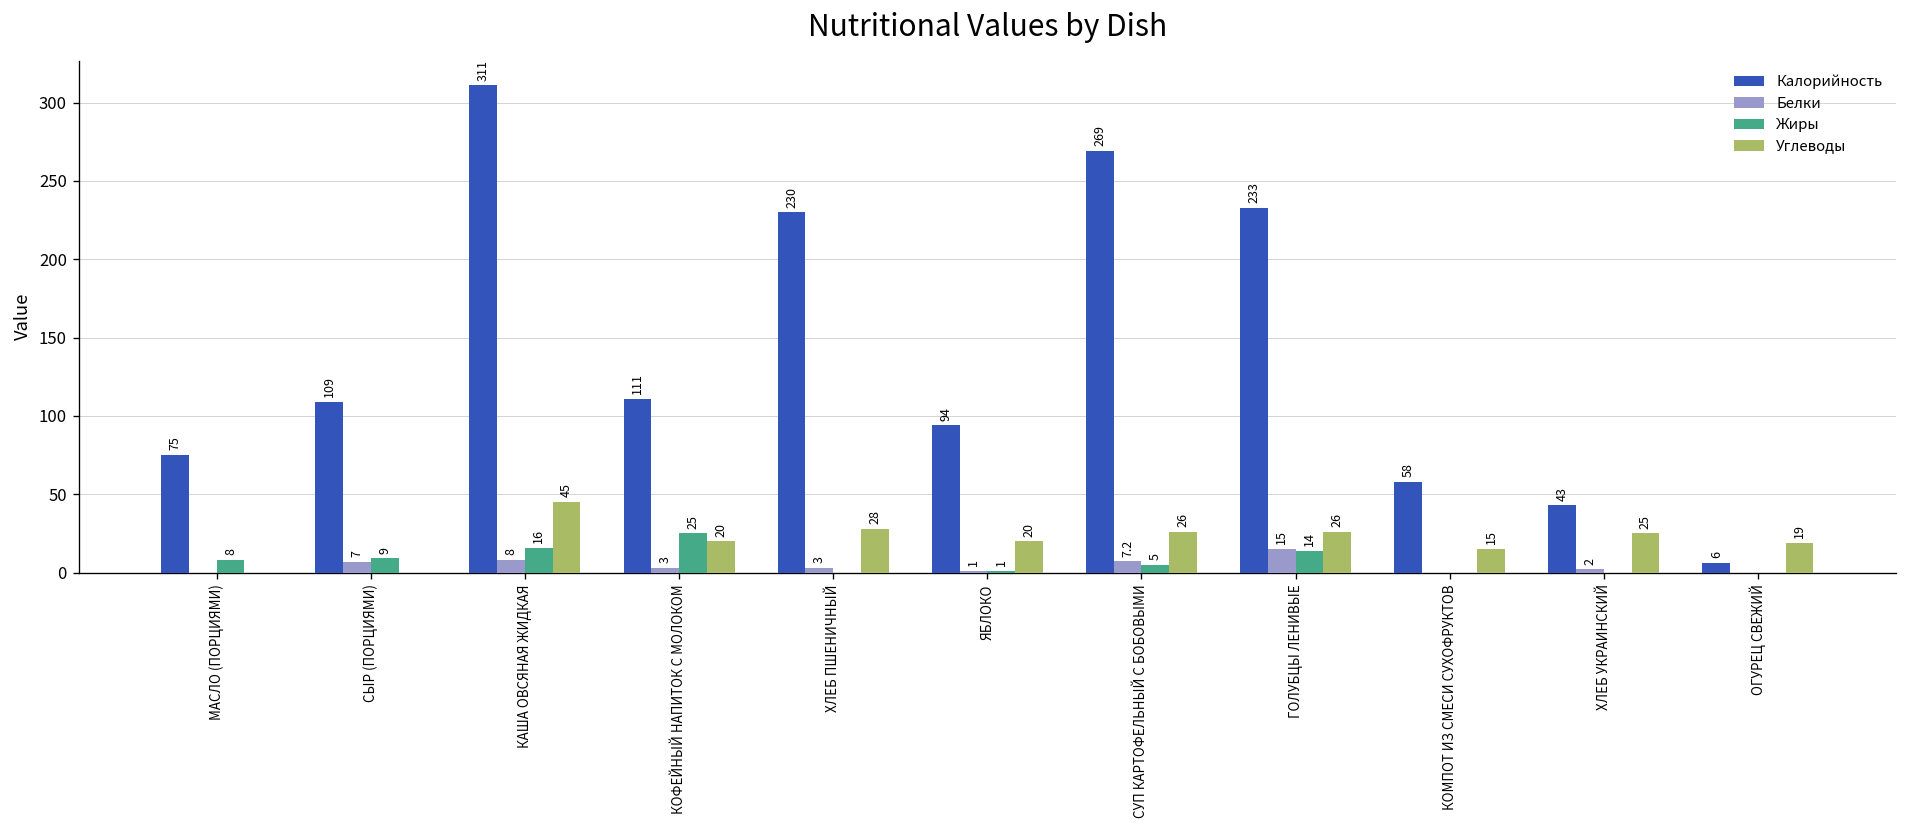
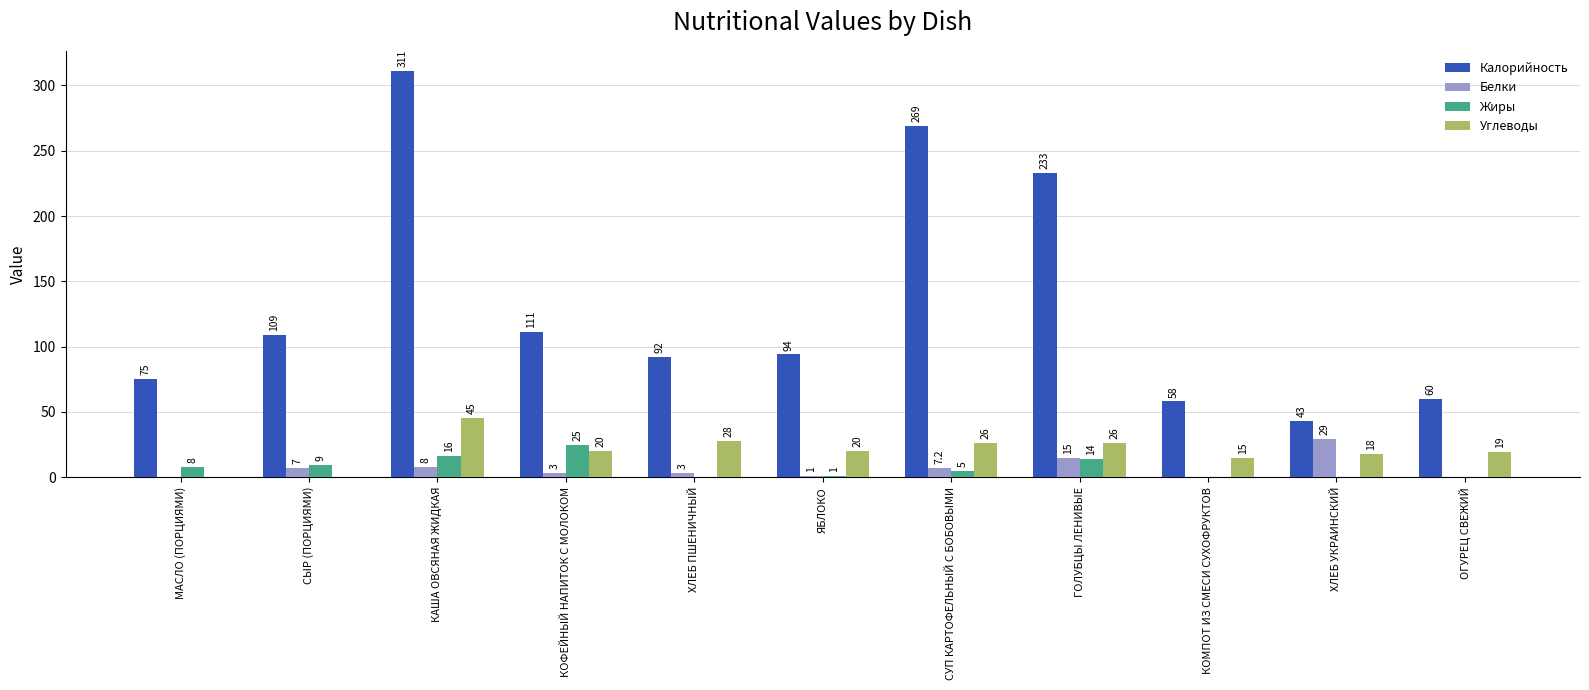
Калорийность, ХЛЕБ ПШЕНИЧНЫЙ: 230 -> 92
Белки, ХЛЕБ УКРАИНСКИЙ: 2 -> 29
Углеводы, ХЛЕБ УКРАИНСКИЙ: 25 -> 18
Калорийность, ОГУРЕЦ СВЕЖИЙ: 6 -> 60
